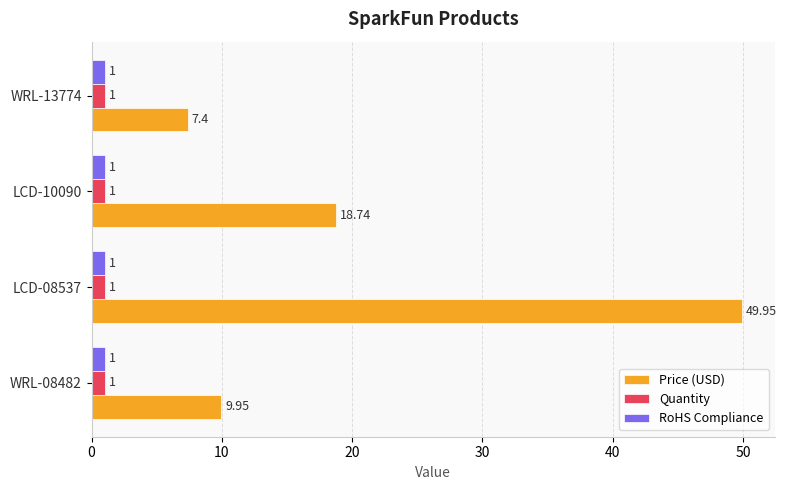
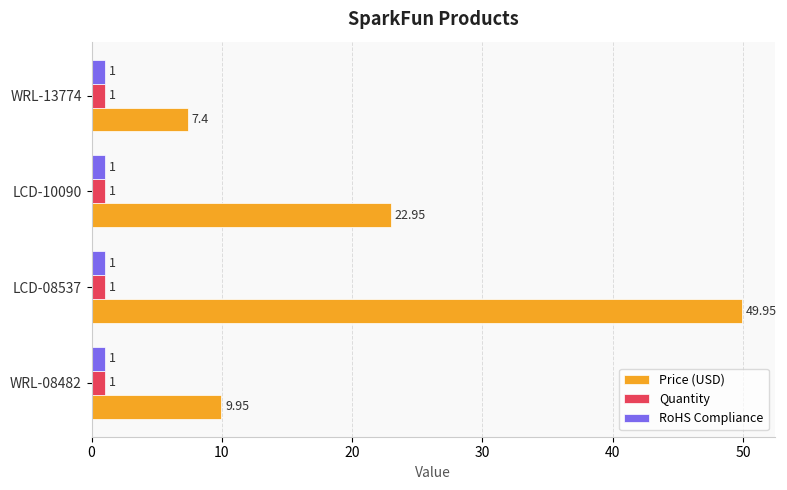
Price (USD), LCD-10090: 18.74 -> 22.95
